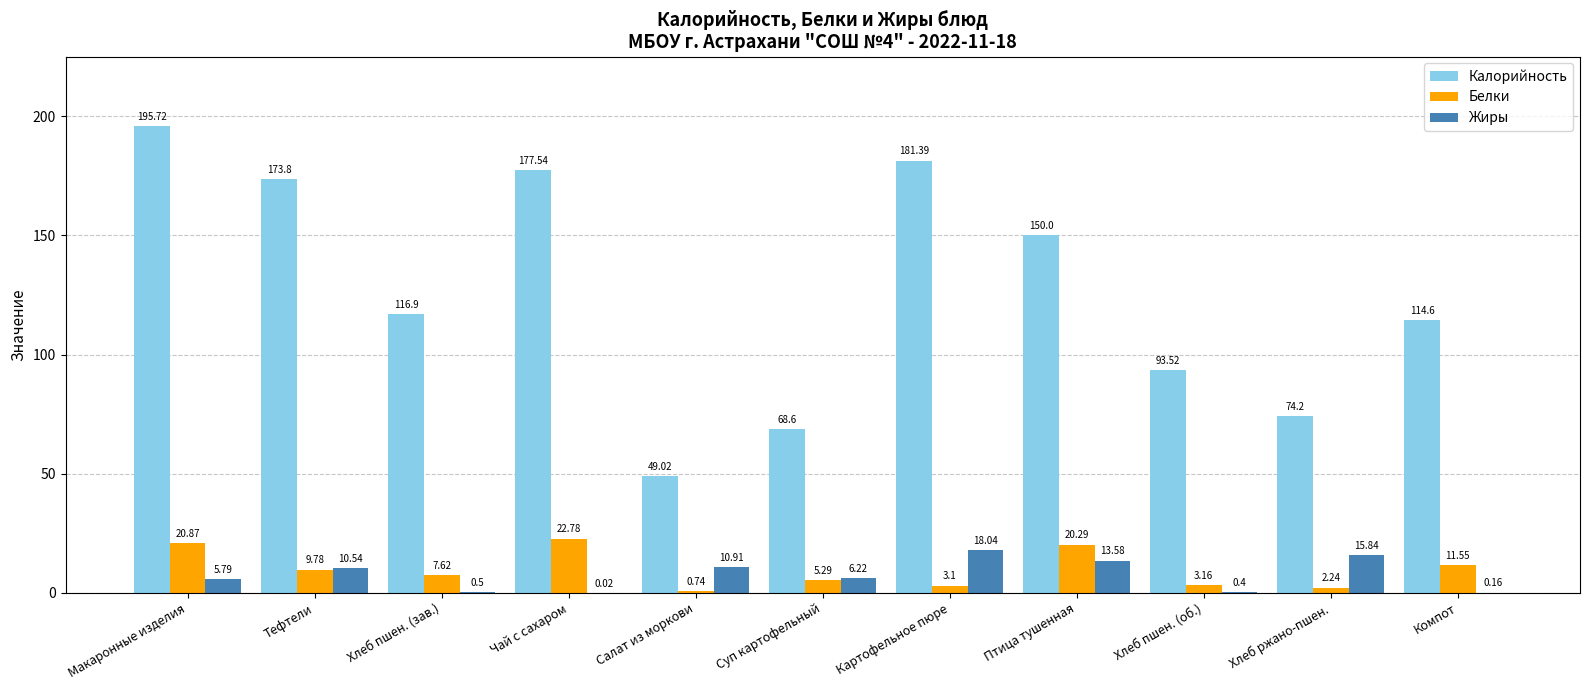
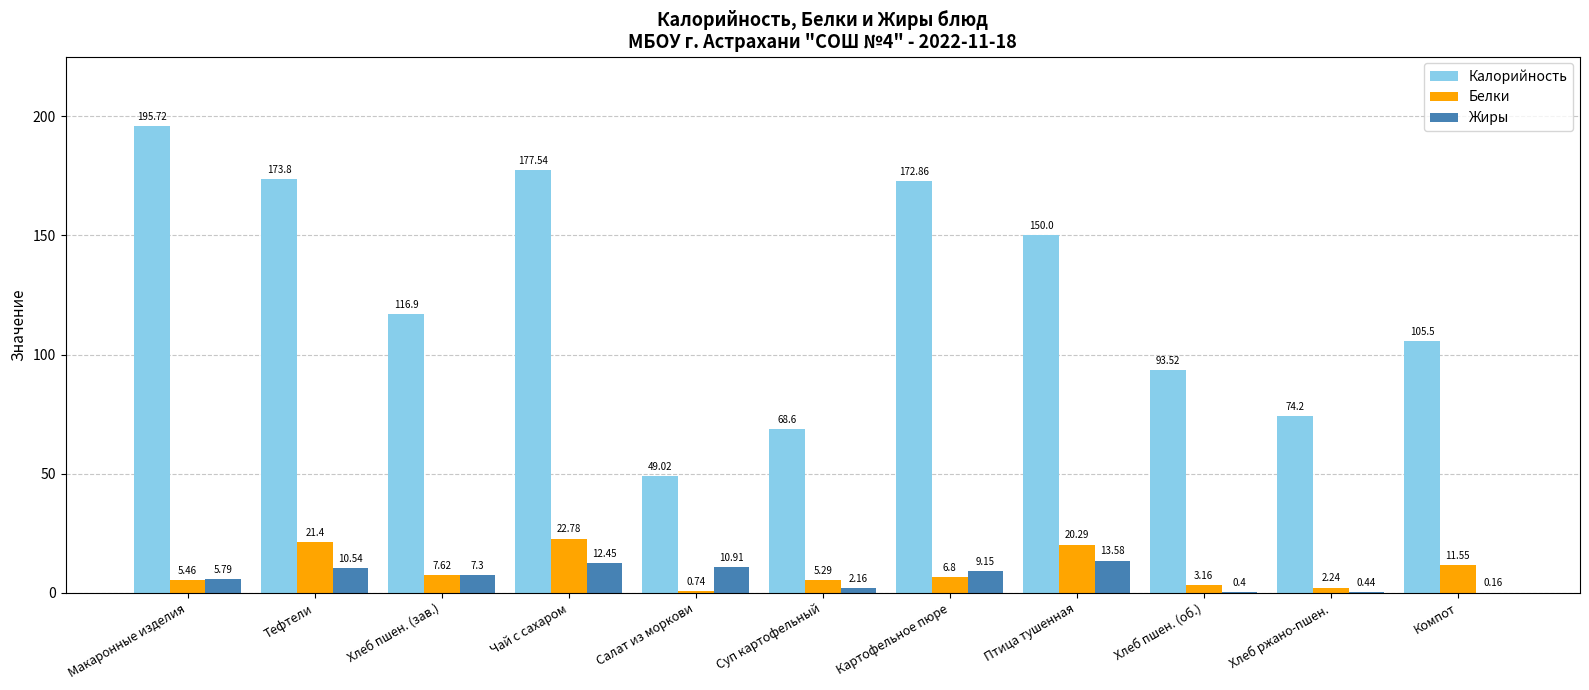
Белки, Макаронные изделия: 20.87 -> 5.46
Белки, Тефтели: 9.78 -> 21.4
Жиры, Хлеб пшен. (зав.): 0.5 -> 7.3
Жиры, Чай с сахаром: 0.02 -> 12.45
Жиры, Суп картофельный: 6.22 -> 2.16
Калорийность, Картофельное пюре: 181.39 -> 172.86
Белки, Картофельное пюре: 3.1 -> 6.8
Жиры, Картофельное пюре: 18.04 -> 9.15
Жиры, Хлеб ржано-пшен.: 15.84 -> 0.44
Калорийность, Компот: 114.6 -> 105.5
